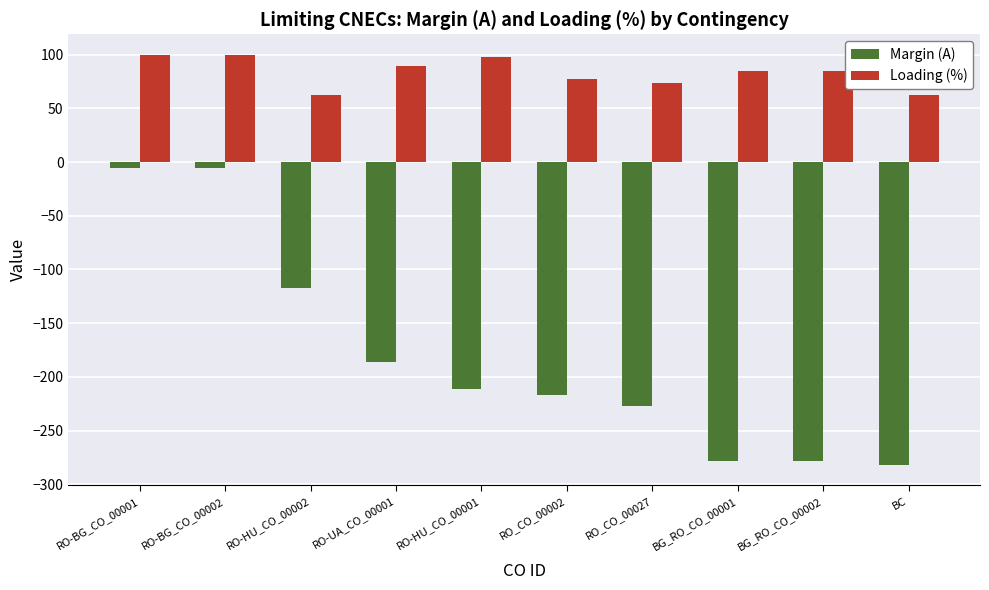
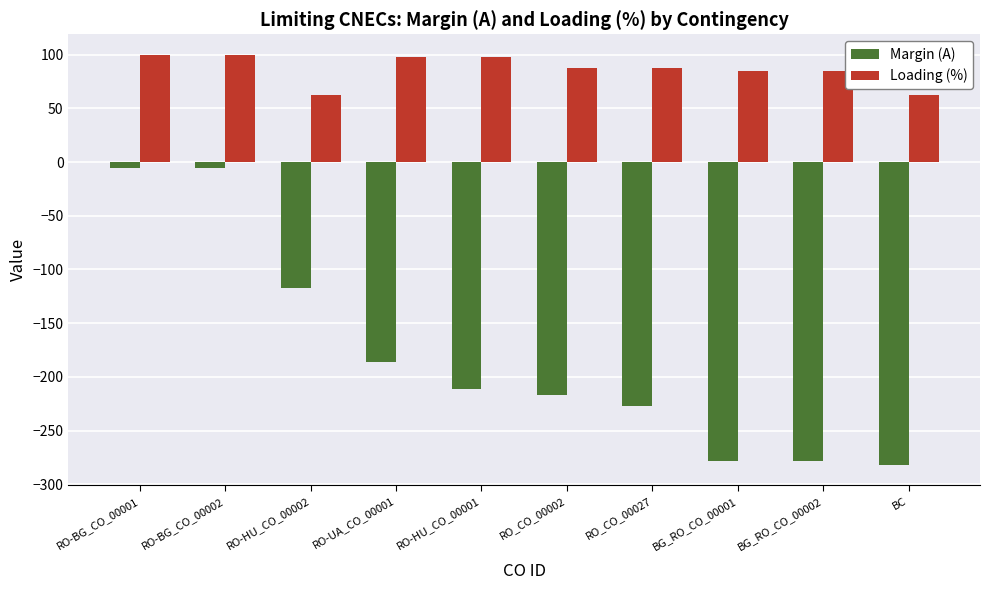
Loading (%), RO-UA_CO_00001: 90 -> 98
Loading (%), RO_CO_00002: 78 -> 88
Loading (%), RO_CO_00027: 74 -> 88
